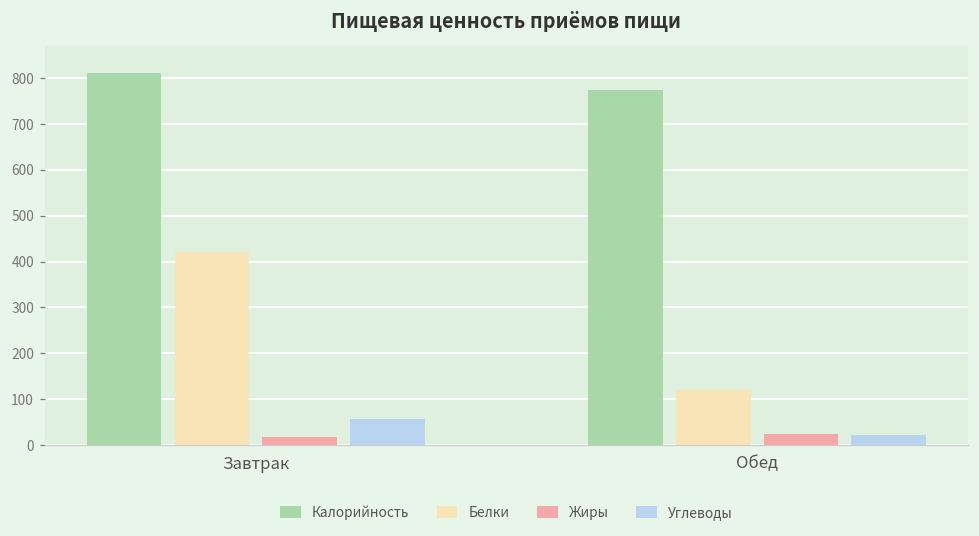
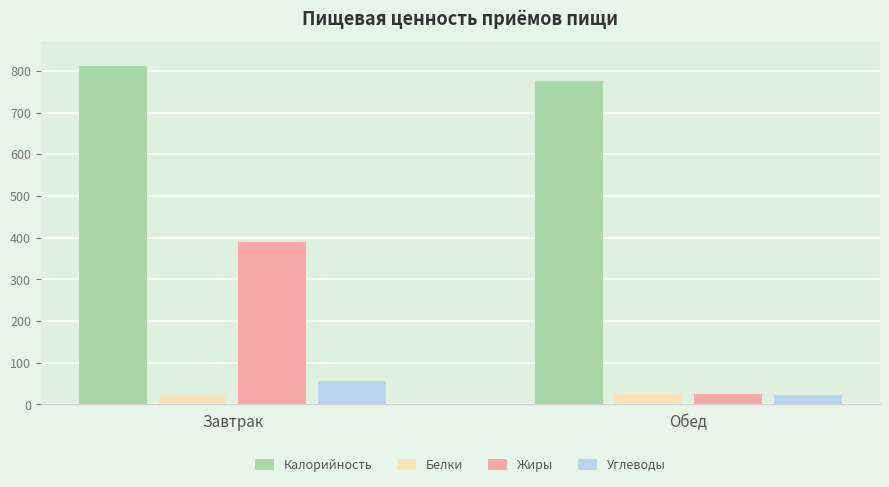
Белки, Завтрак: 420 -> 20
Жиры, Завтрак: 20 -> 390
Белки, Обед: 120 -> 20
